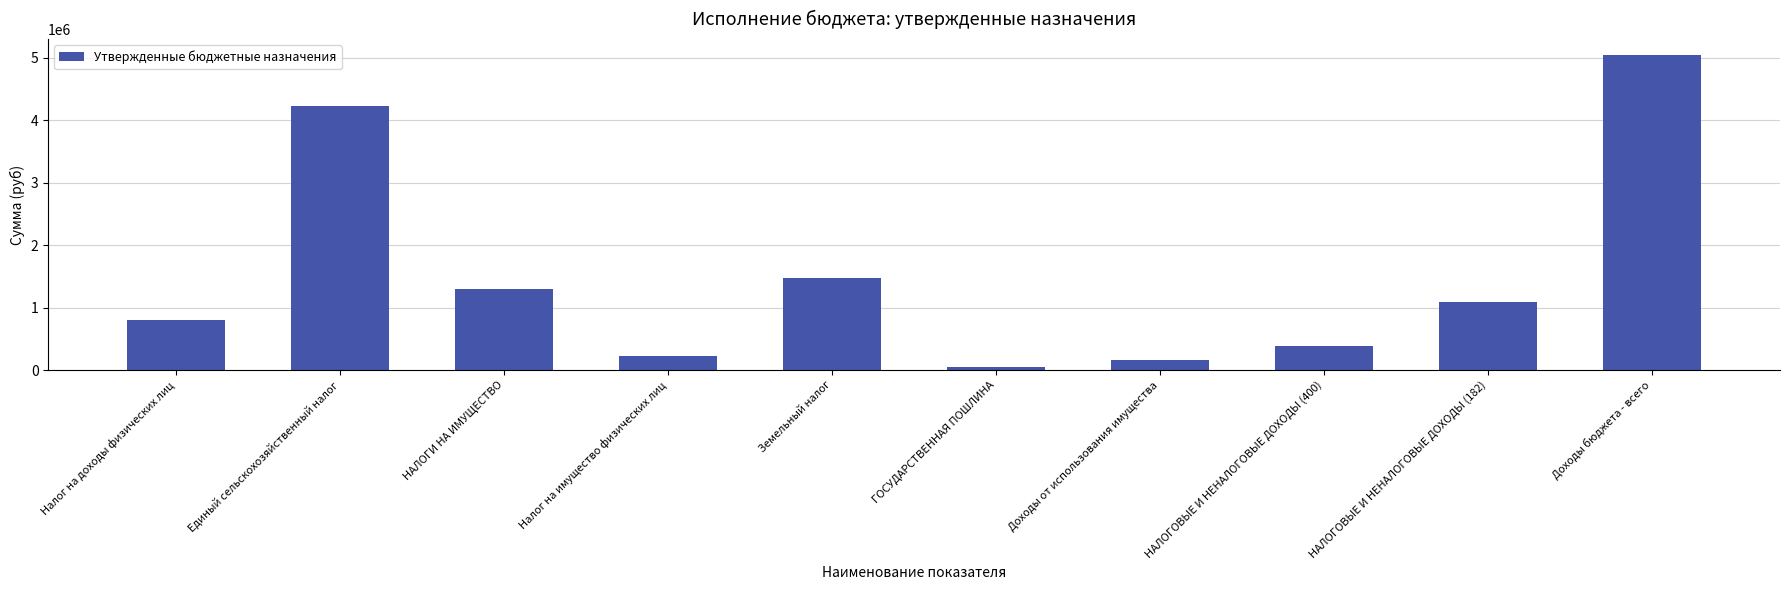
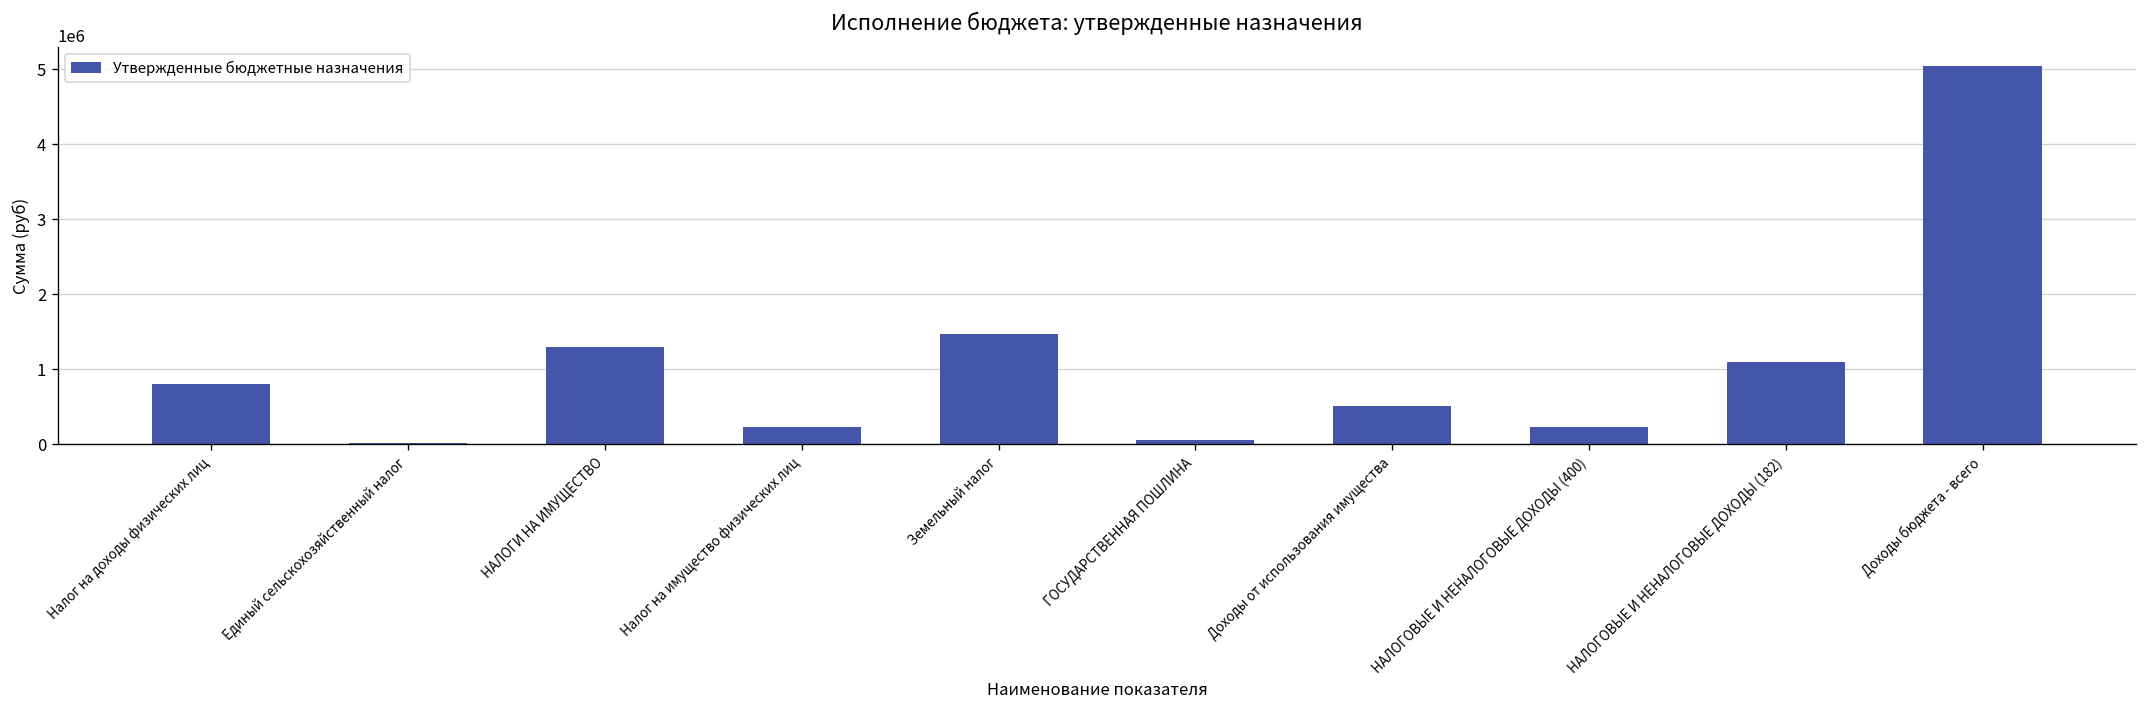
Единый сельскохозяйственный налог: 4200000 -> 0
Доходы от использования имущества: 200000 -> 500000
НАЛОГОВЫЕ И НЕНАЛОГОВЫЕ ДОХОДЫ (400): 400000 -> 200000
